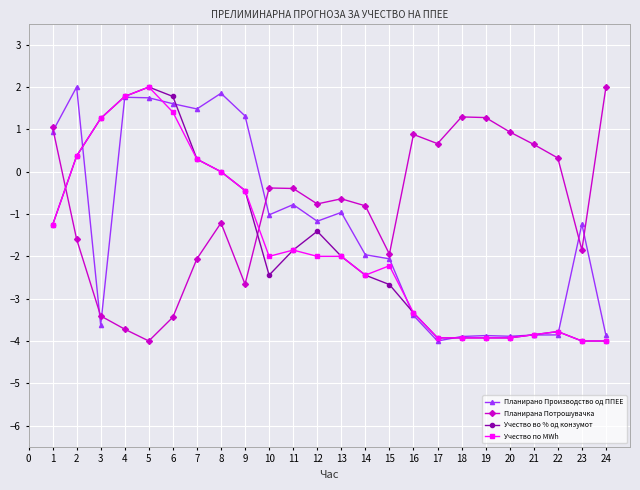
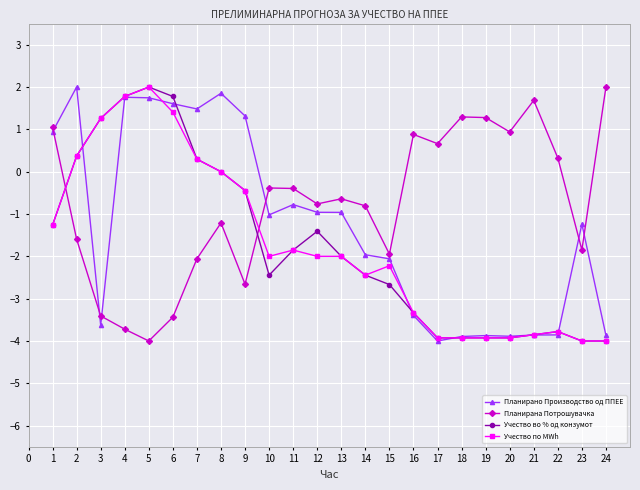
Планирано Производство од ППЕЕ, 12: -1.2 -> -1.0
Планирана Потрошувачка, 21: 0.6 -> 1.7
